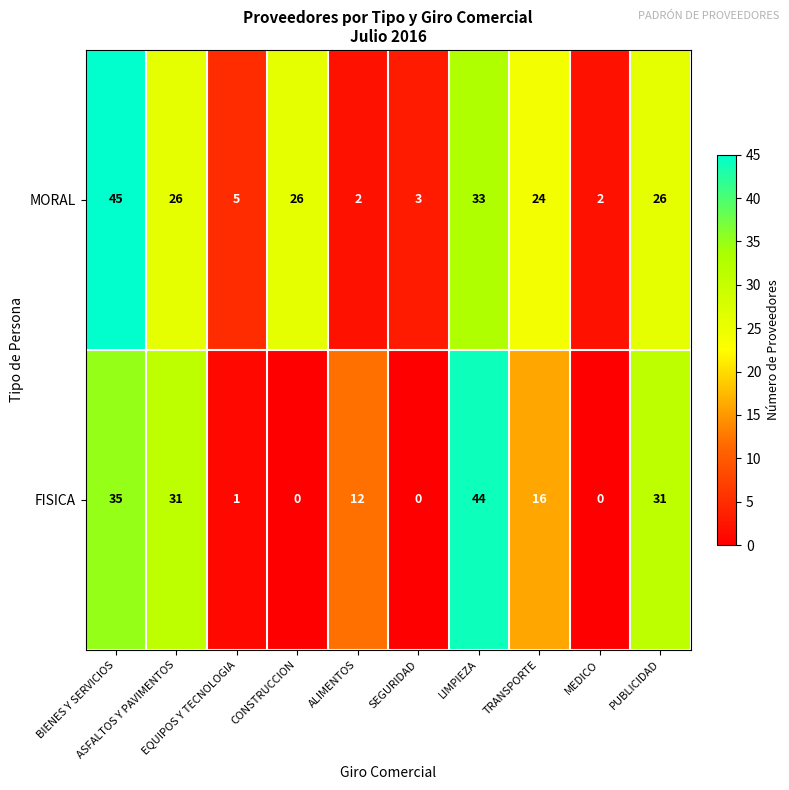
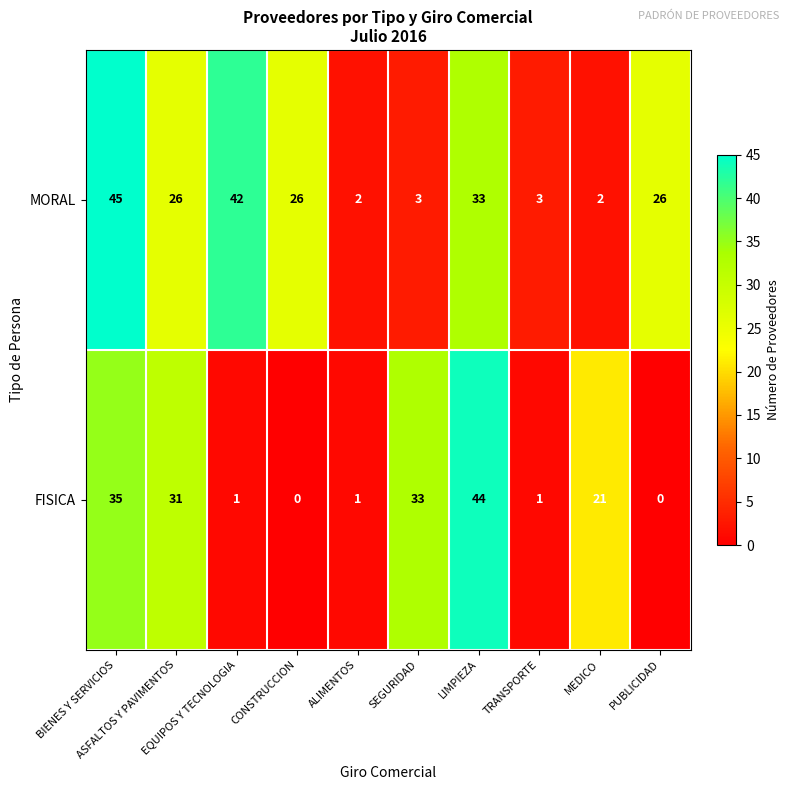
MORAL, EQUIPOS Y TECNOLOGIA: 5 -> 42
MORAL, TRANSPORTE: 24 -> 3
FISICA, ALIMENTOS: 12 -> 1
FISICA, SEGURIDAD: 0 -> 33
FISICA, TRANSPORTE: 16 -> 1
FISICA, MEDICO: 0 -> 21
FISICA, PUBLICIDAD: 31 -> 0
